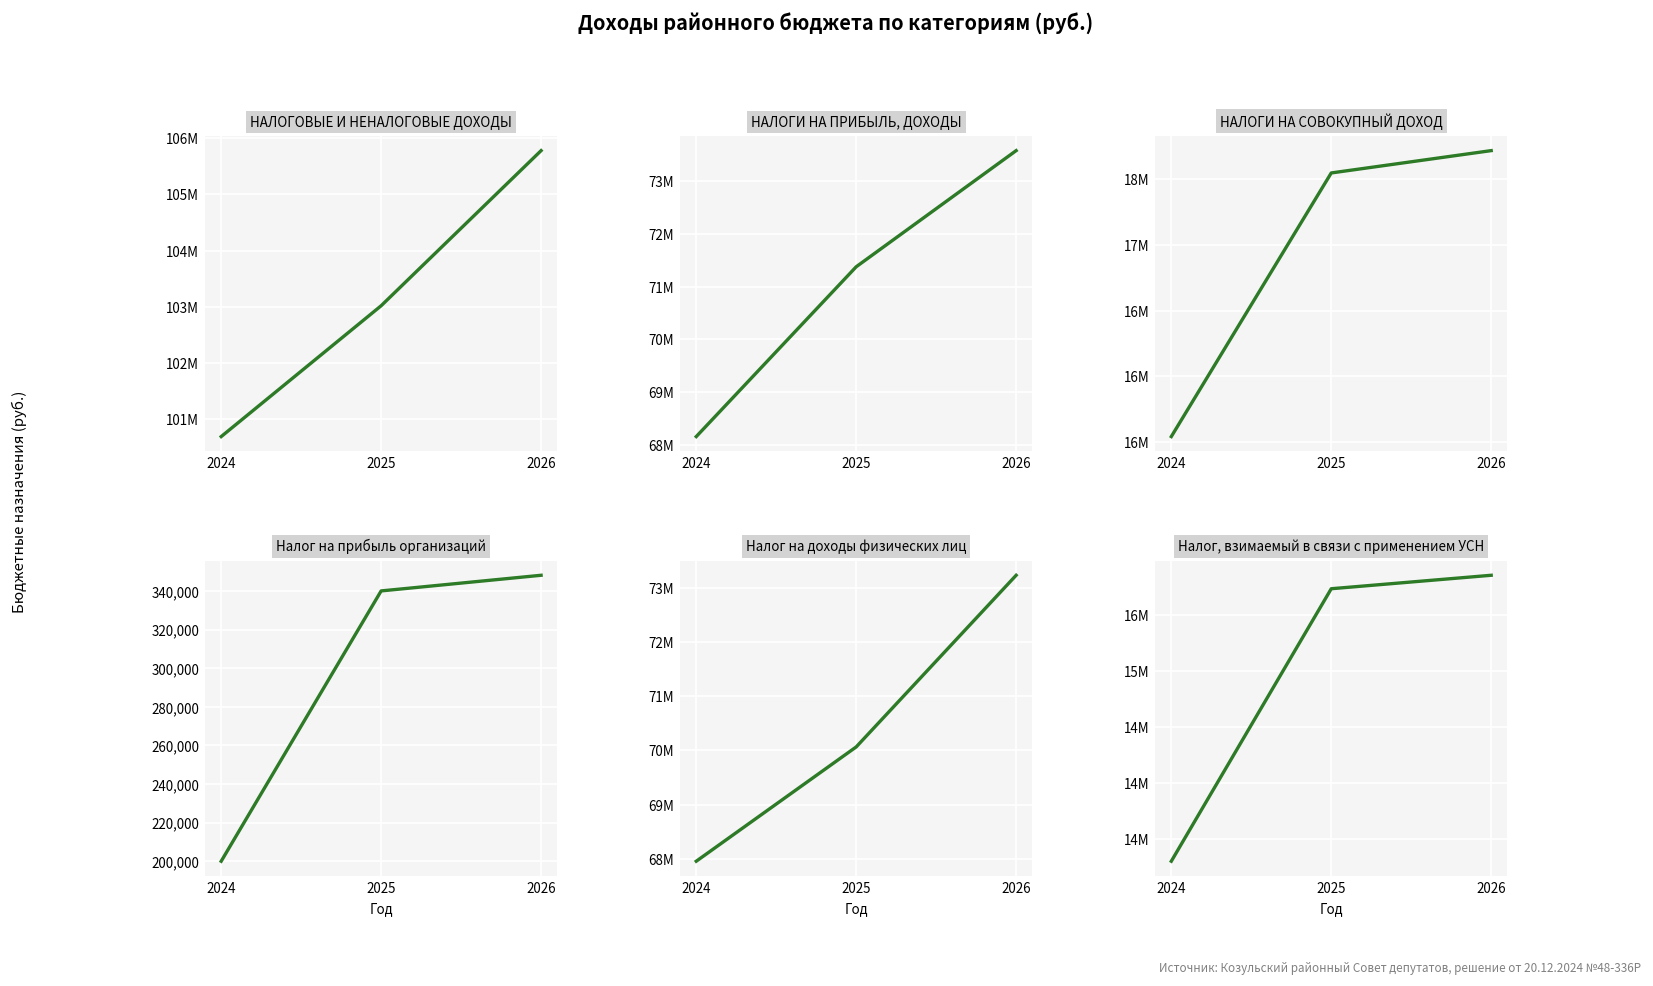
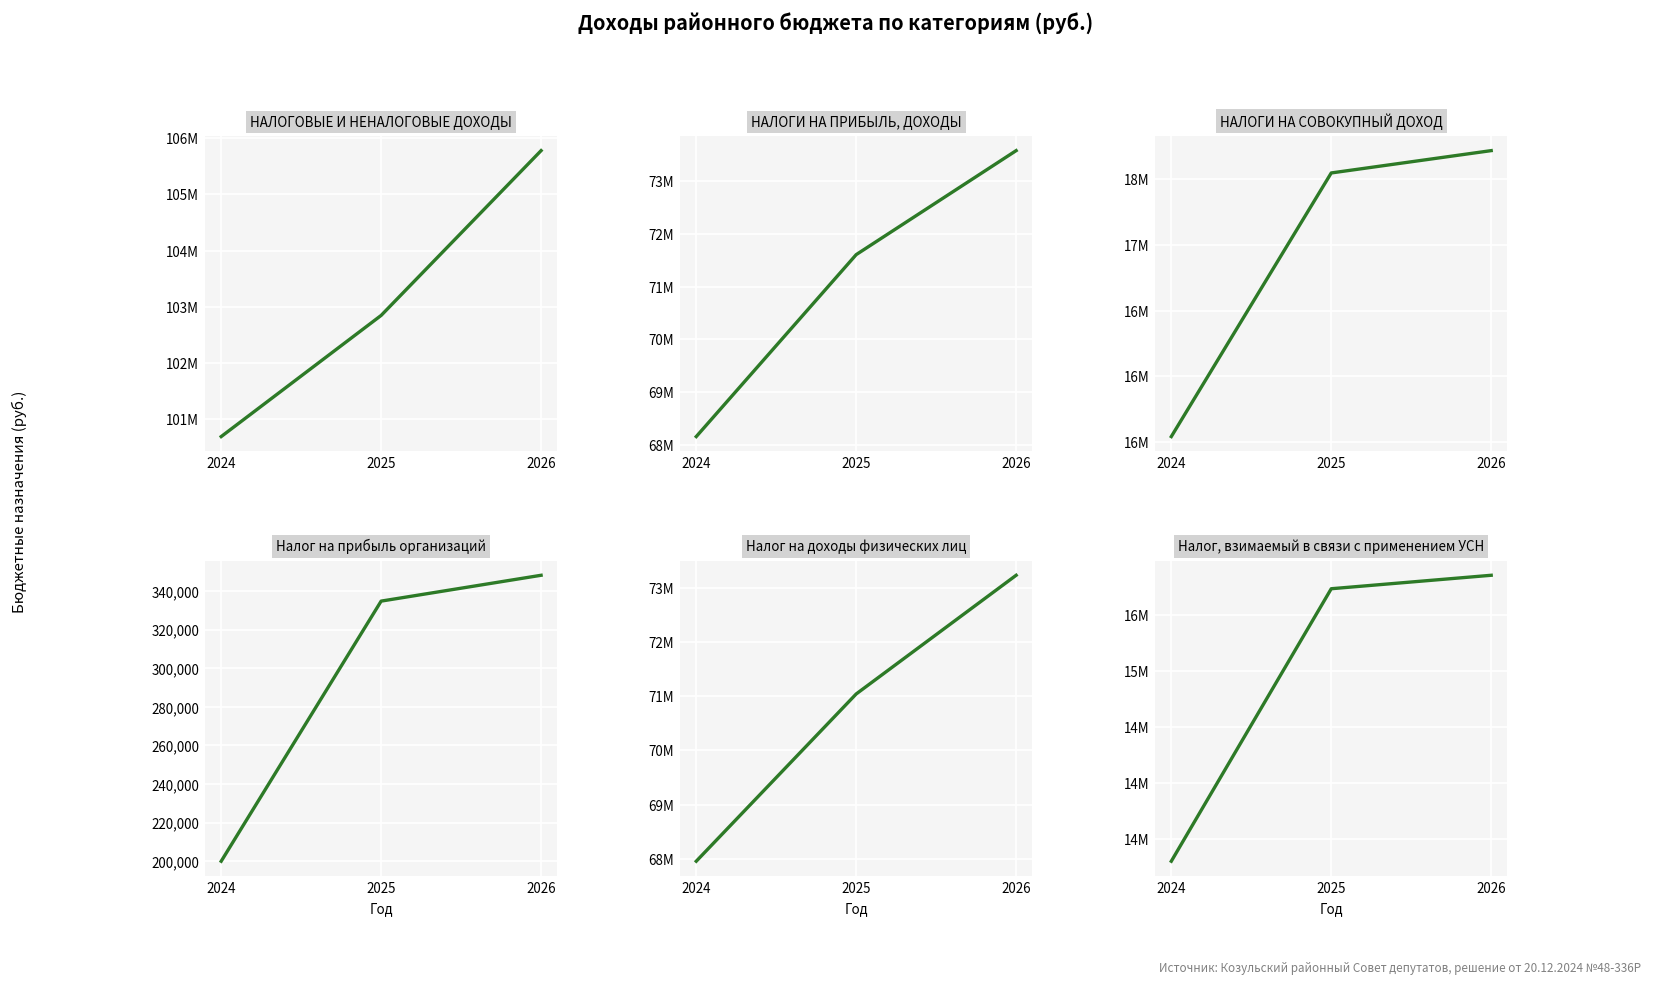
НАЛОГОВЫЕ И НЕНАЛОГОВЫЕ ДОХОДЫ, 2025: 103000000 -> 102800000
НАЛОГИ НА ПРИБЫЛЬ, ДОХОДЫ, 2025: 71400000 -> 71600000
Налог на прибыль организаций, 2025: 340,000 -> 335,000
Налог на доходы физических лиц, 2025: 70100000 -> 71000000
